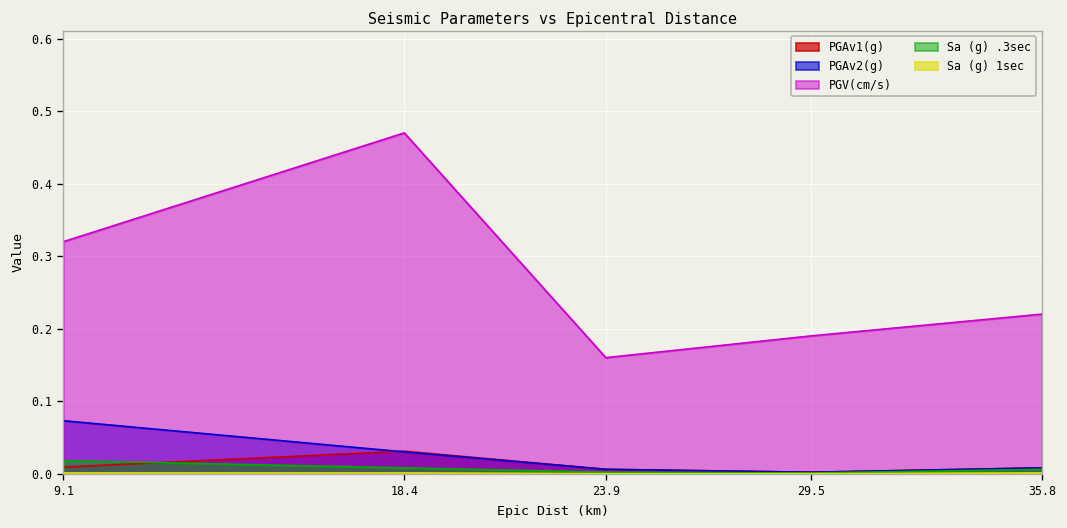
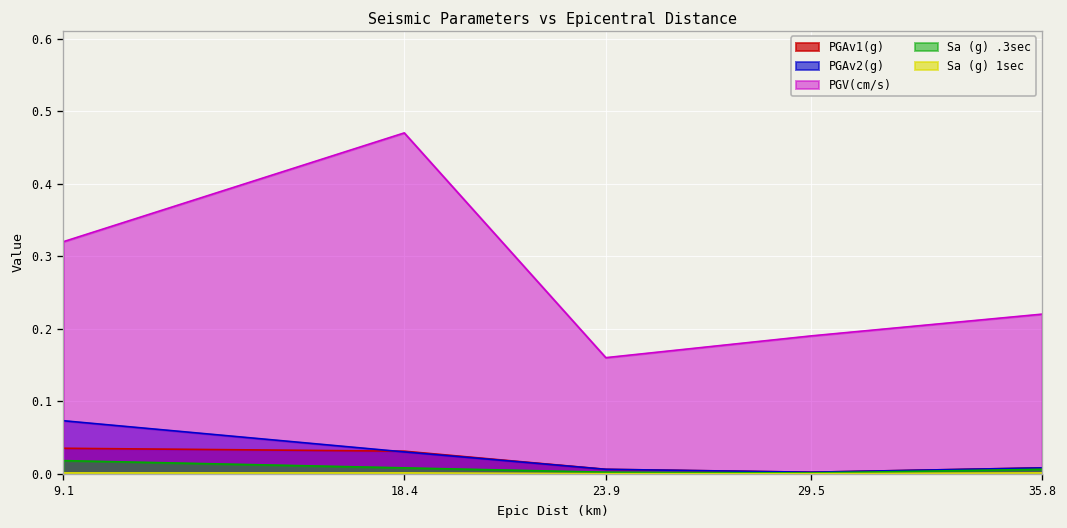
PGAv1(g), 9.1: 0.01 -> 0.04
